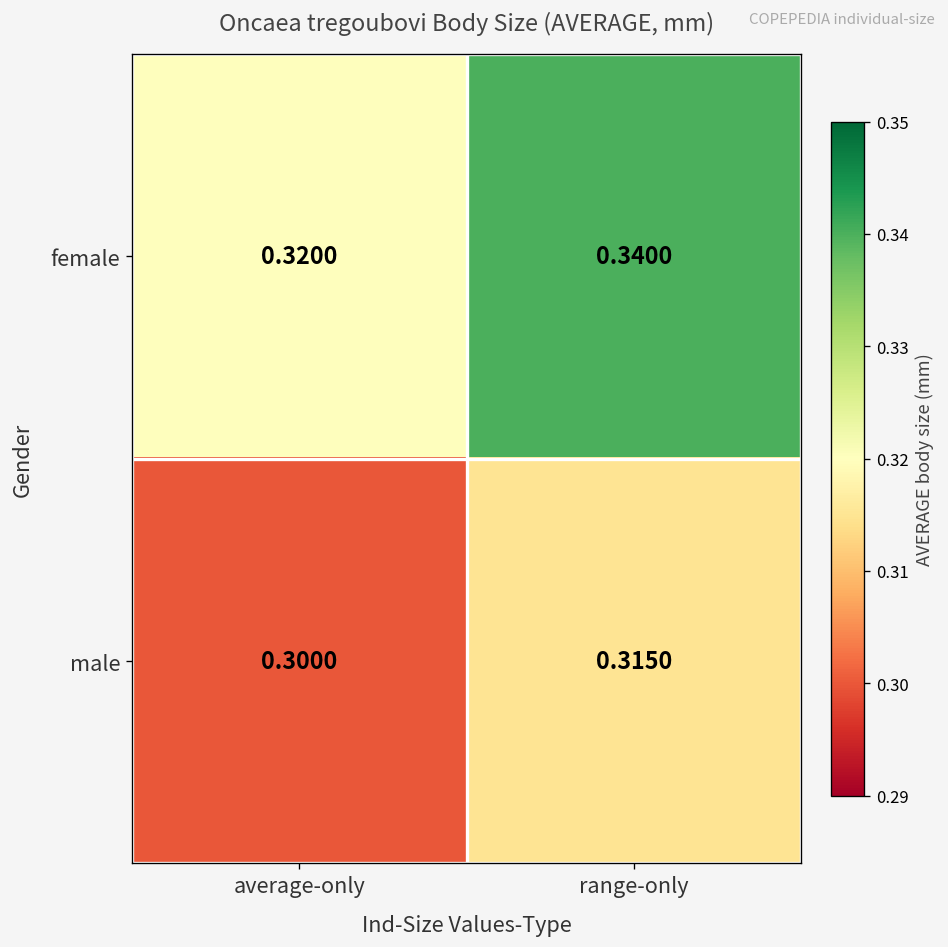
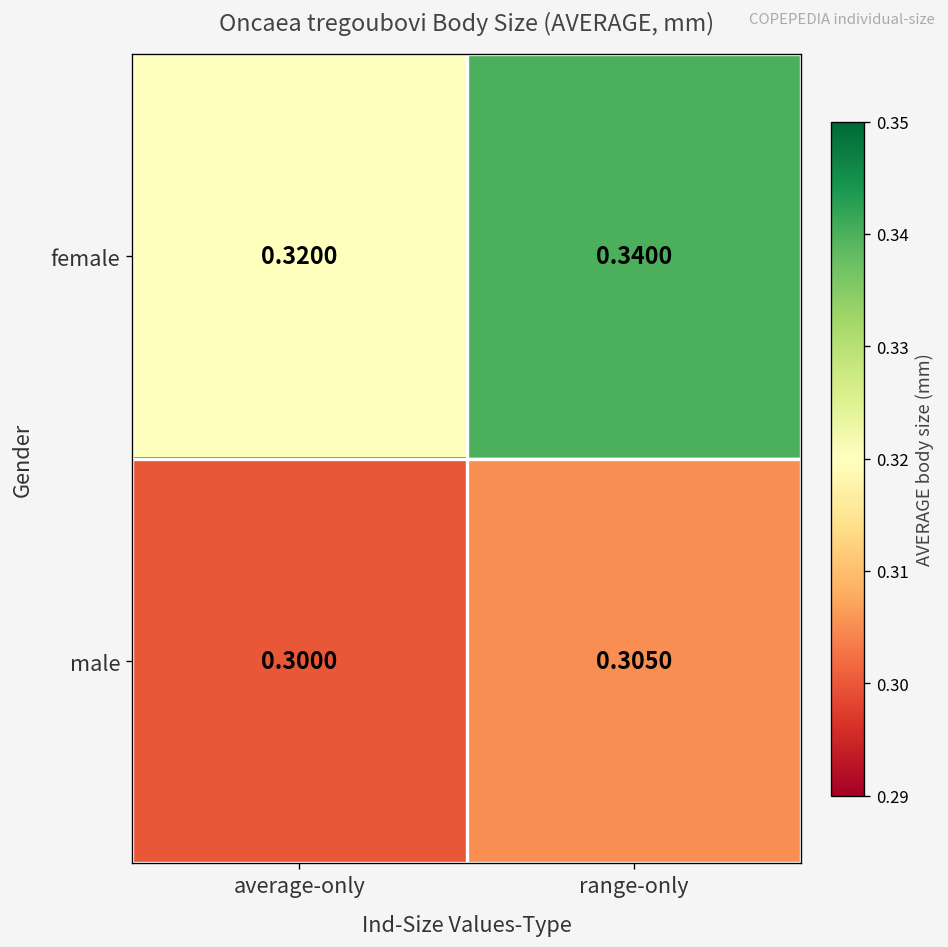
male, range-only: 0.3150 -> 0.3050
